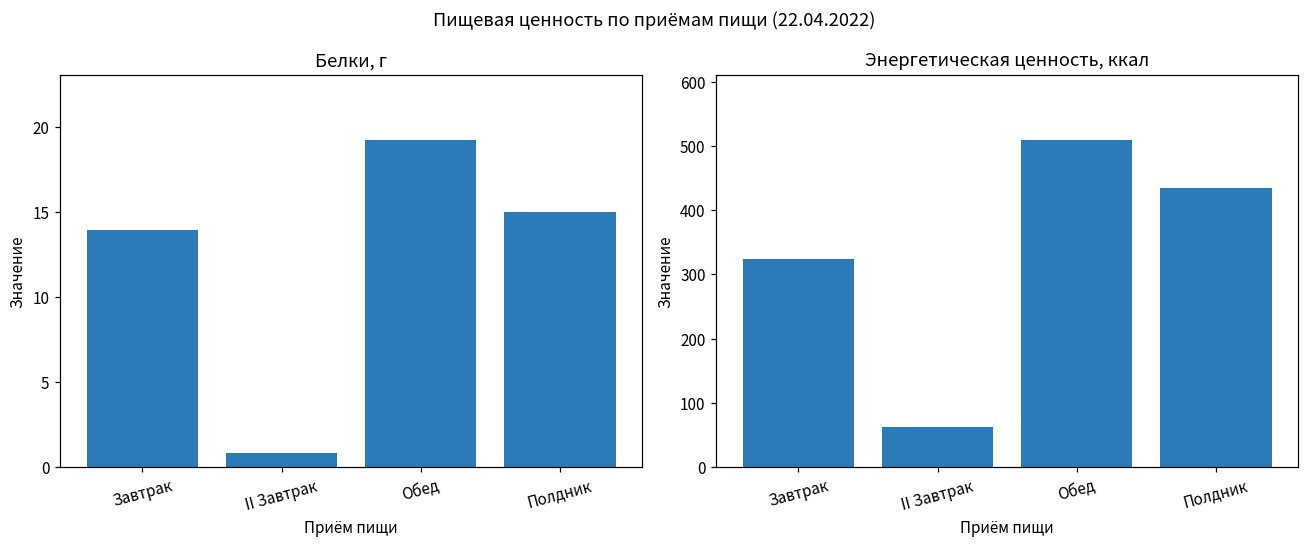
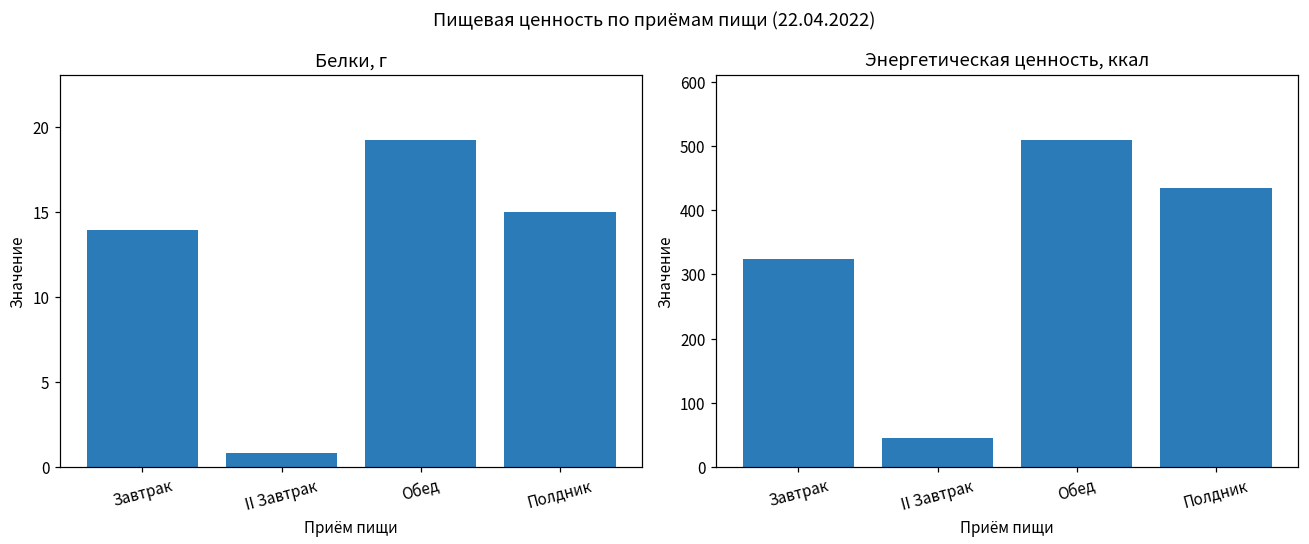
Энергетическая ценность, ккал, II Завтрак: 60 -> 50
